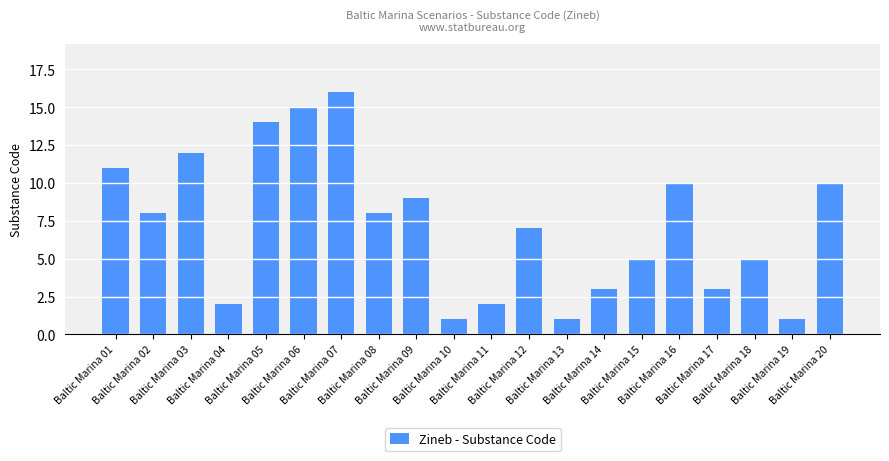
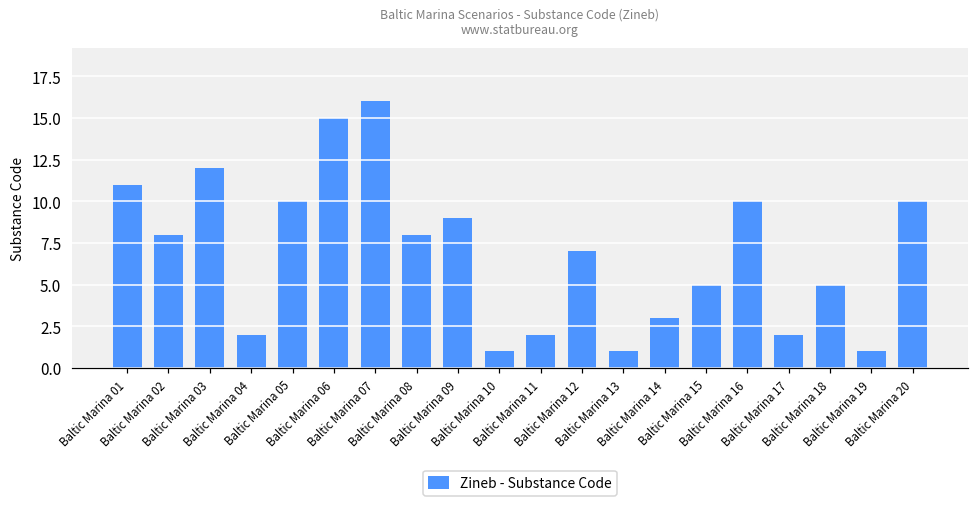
Baltic Marina 05: 14 -> 10
Baltic Marina 17: 3 -> 2
